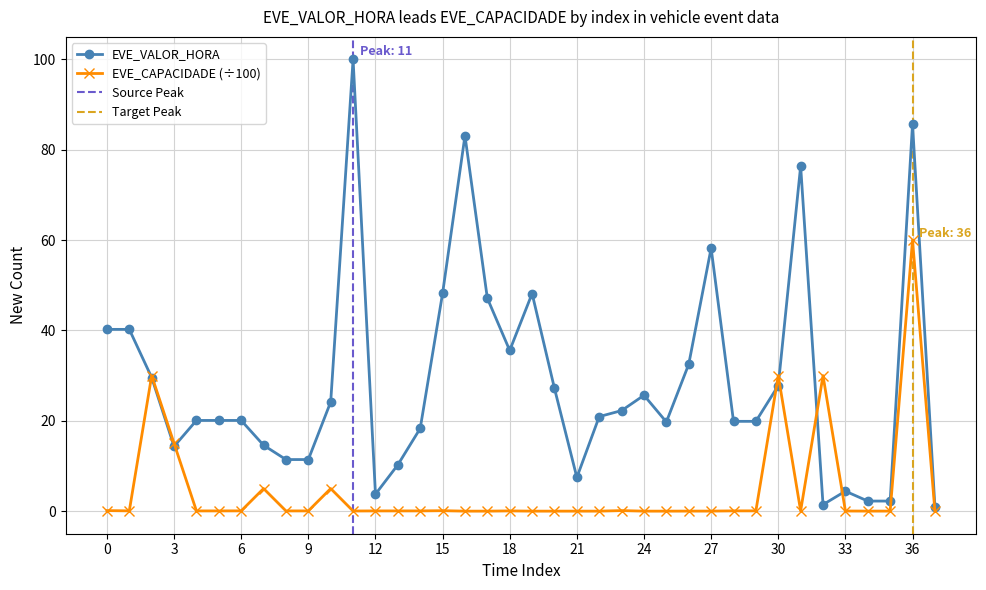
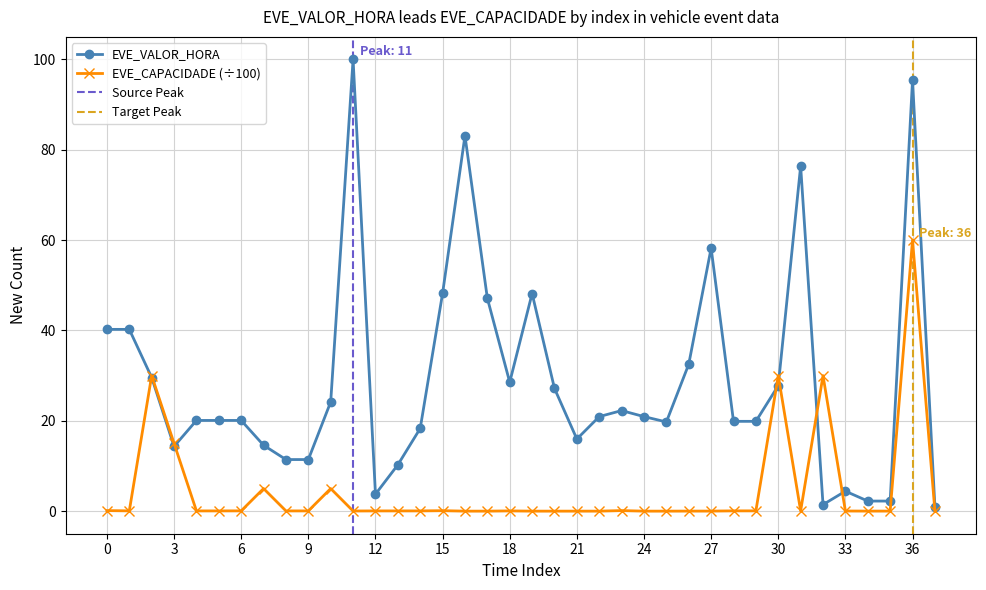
EVE_VALOR_HORA, 18: 36 -> 29
EVE_VALOR_HORA, 21: 7 -> 16
EVE_VALOR_HORA, 24: 26 -> 21
EVE_VALOR_HORA, 36: 86 -> 95
